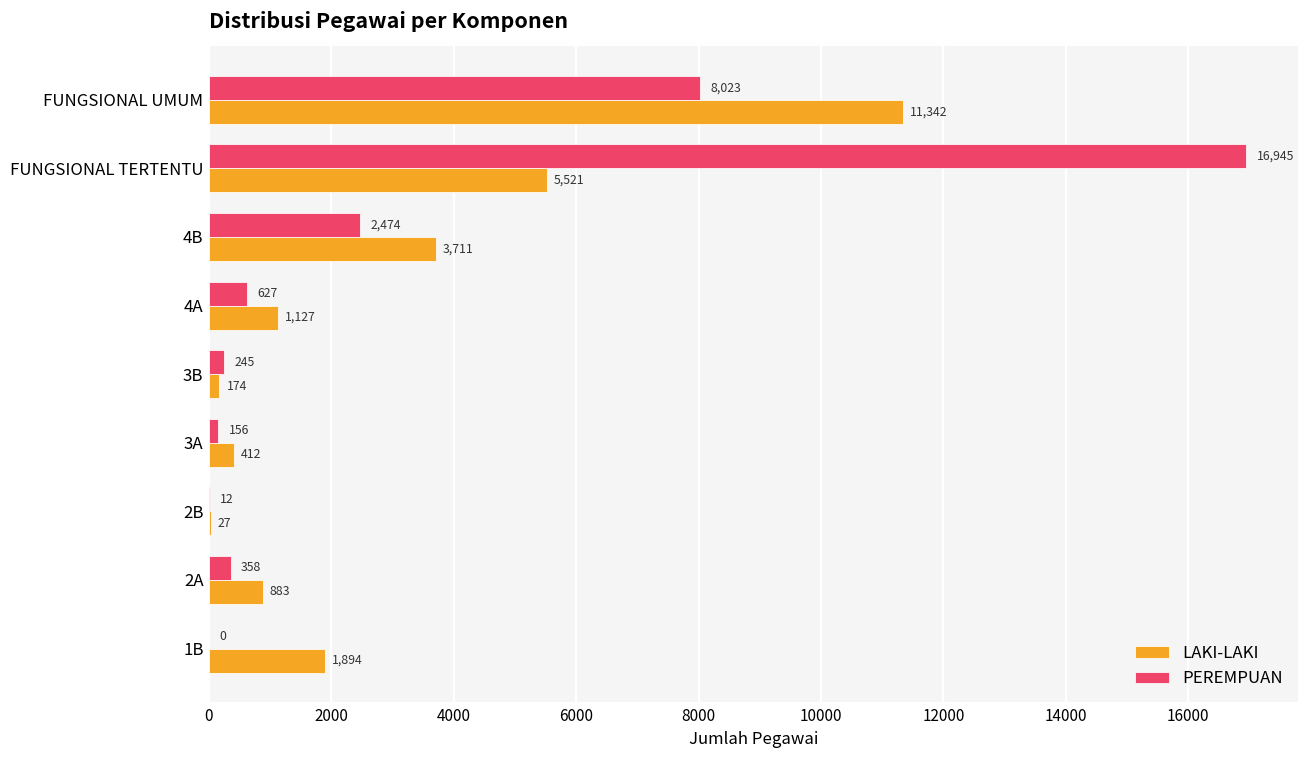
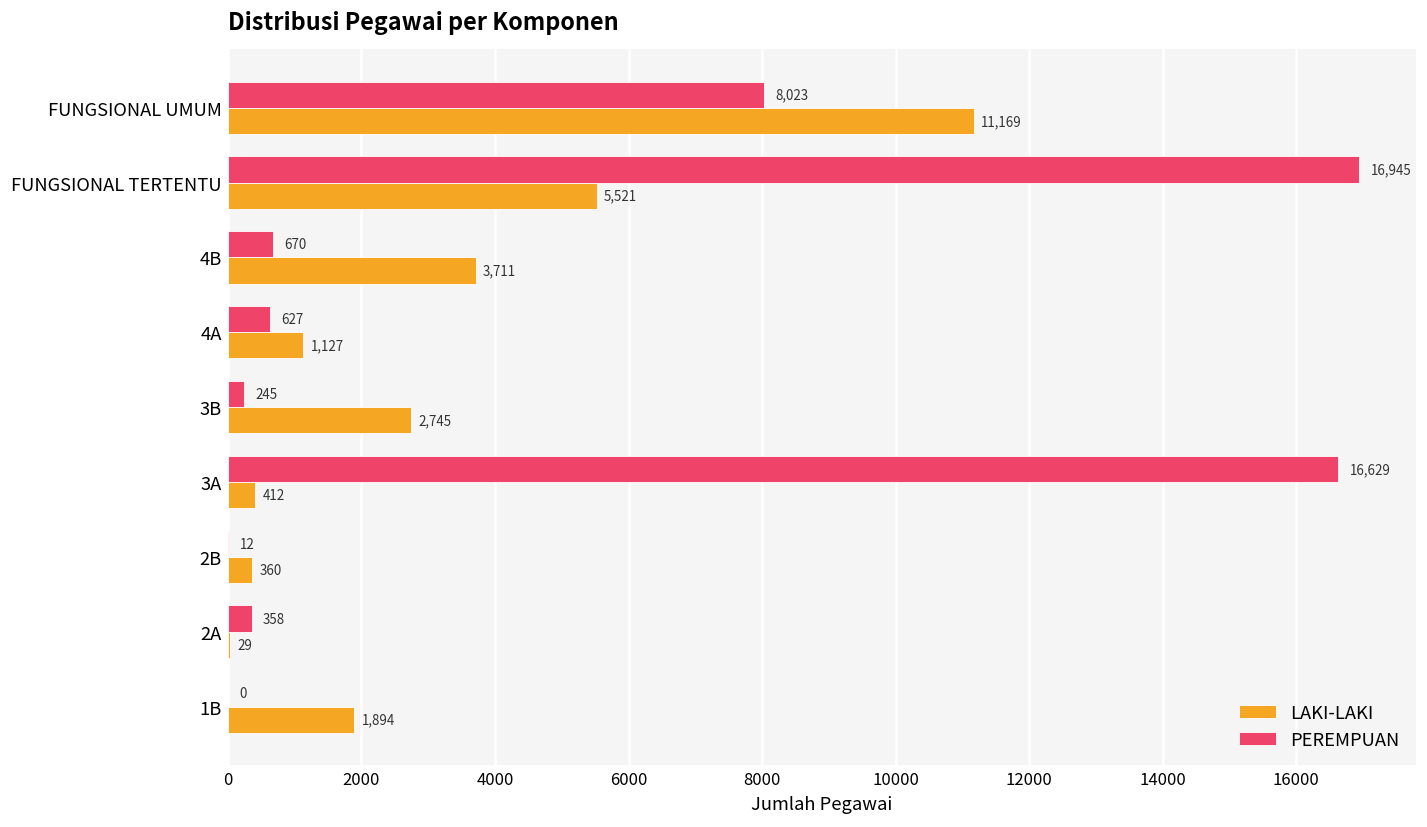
LAKI-LAKI, FUNGSIONAL UMUM: 11,342 -> 11,169
PEREMPUAN, 4B: 2,474 -> 670
LAKI-LAKI, 3B: 174 -> 2,745
PEREMPUAN, 3A: 156 -> 16,629
LAKI-LAKI, 2B: 27 -> 360
LAKI-LAKI, 2A: 883 -> 29
